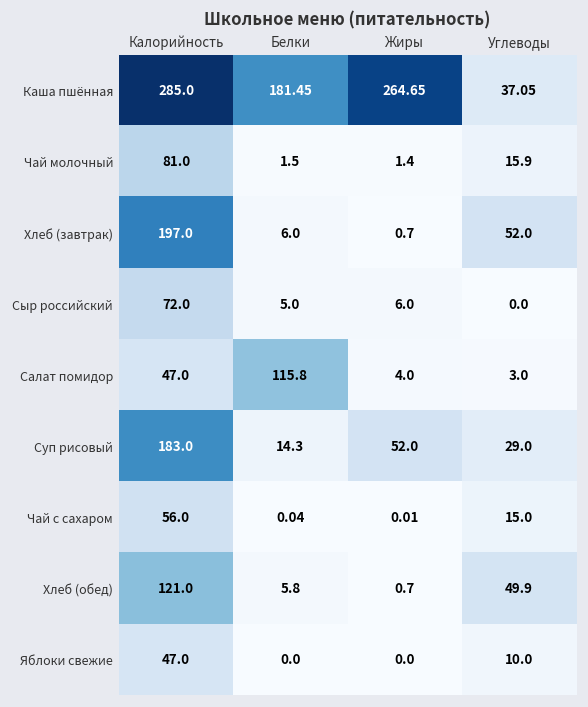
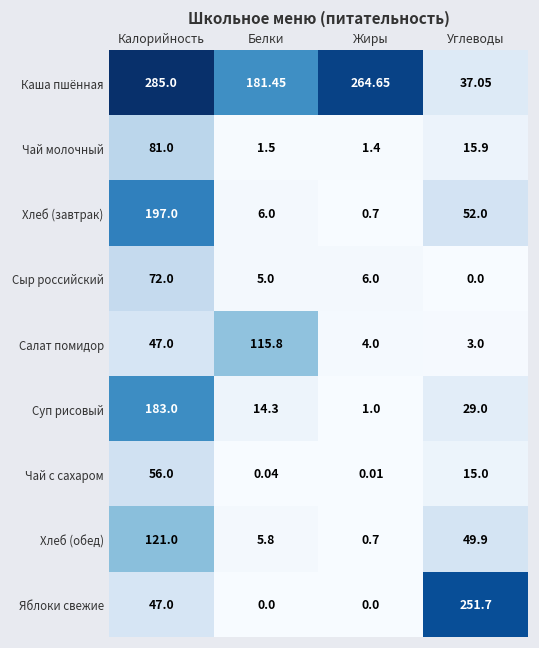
Суп рисовый, Жиры: 52.0 -> 1.0
Яблоки свежие, Углеводы: 10.0 -> 251.7
